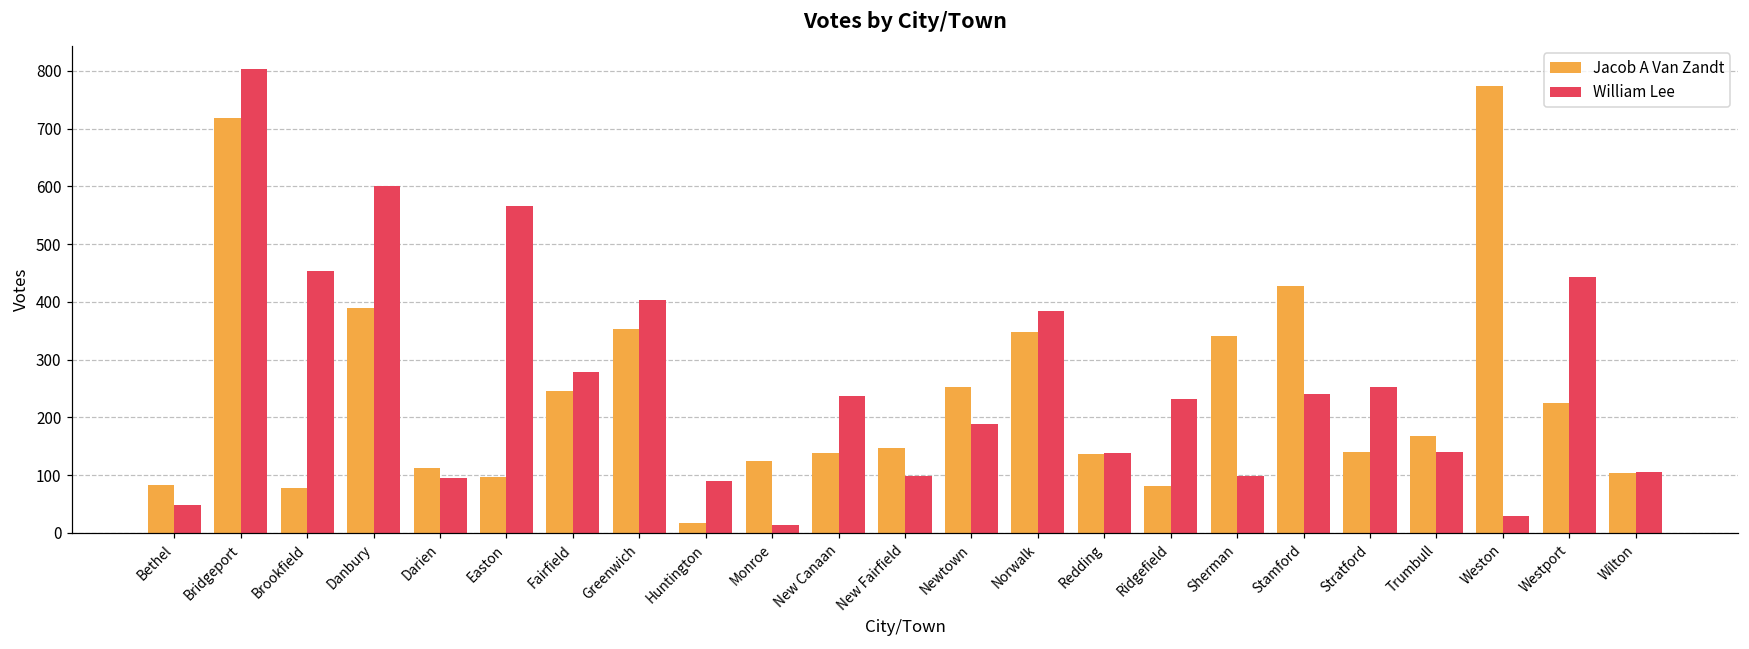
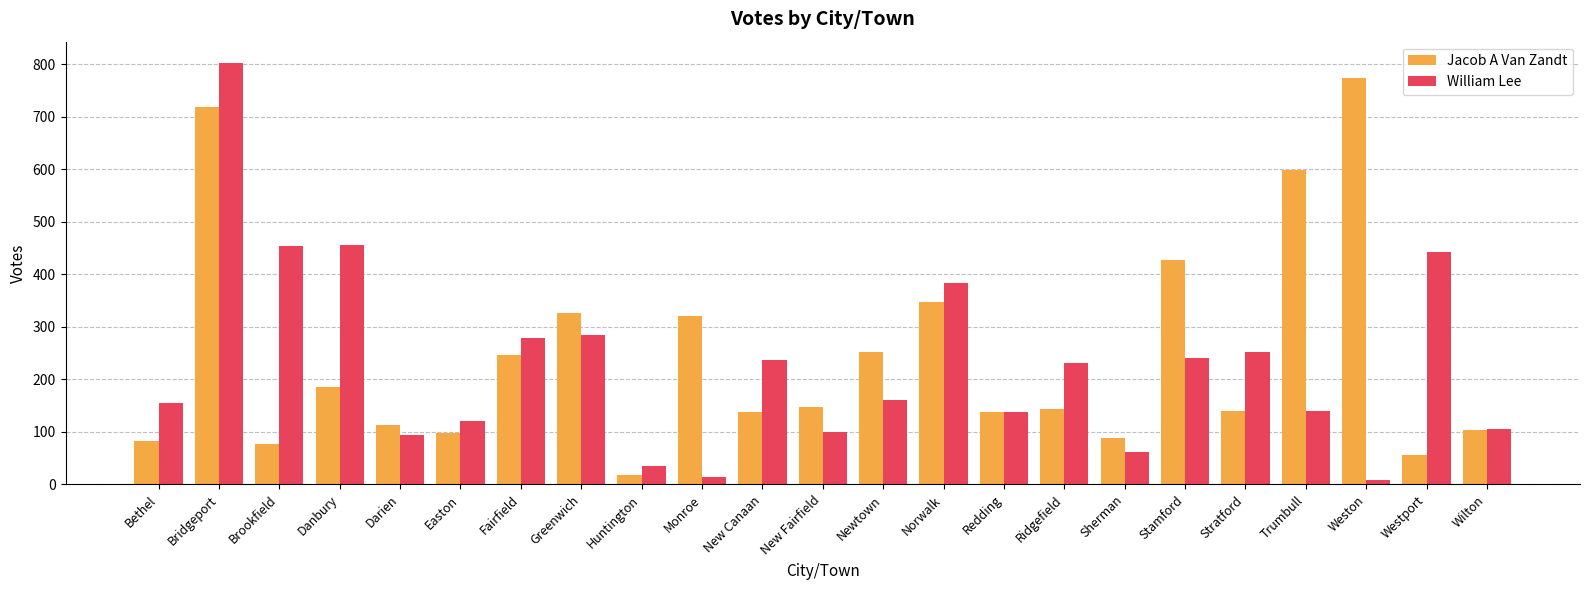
William Lee, Bethel: 50 -> 160
Jacob A Van Zandt, Danbury: 390 -> 190
William Lee, Danbury: 600 -> 460
William Lee, Easton: 570 -> 120
Jacob A Van Zandt, Greenwich: 350 -> 330
William Lee, Greenwich: 400 -> 280
William Lee, Huntington: 90 -> 40
Jacob A Van Zandt, Monroe: 120 -> 320
William Lee, Newtown: 190 -> 160
Jacob A Van Zandt, Ridgefield: 80 -> 140
Jacob A Van Zandt, Sherman: 340 -> 90
William Lee, Sherman: 100 -> 60
Jacob A Van Zandt, Trumbull: 170 -> 600
William Lee, Weston: 30 -> 10
Jacob A Van Zandt, Westport: 230 -> 60
